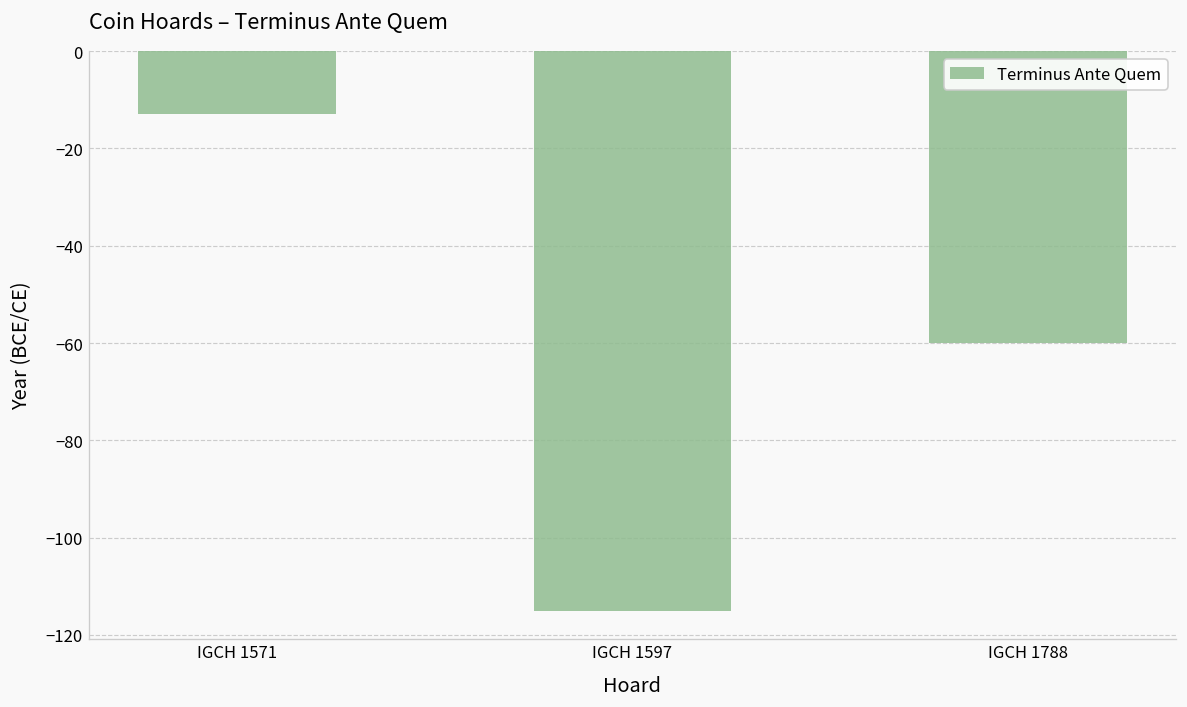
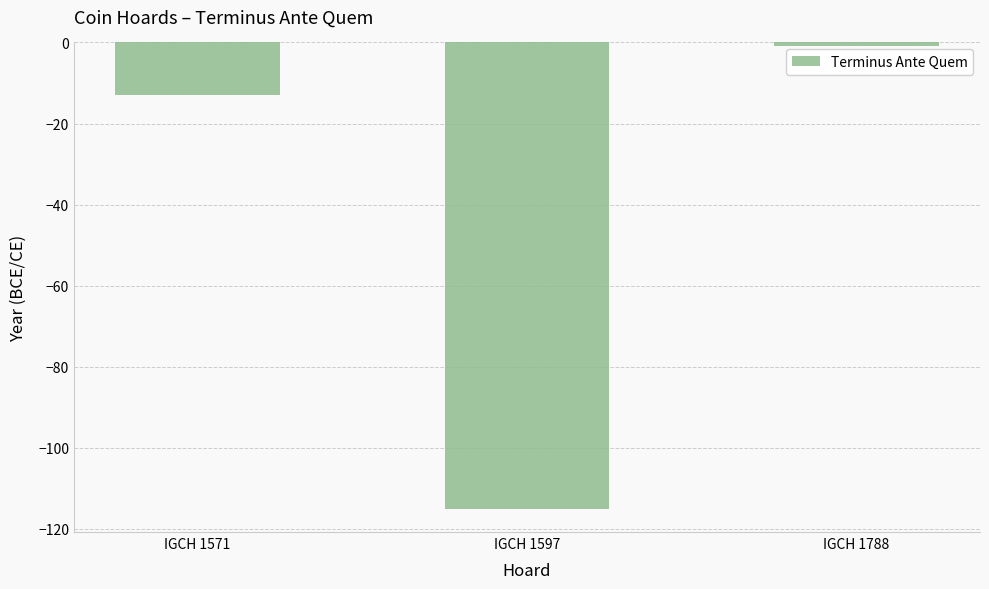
IGCH 1788: -60 -> -1
